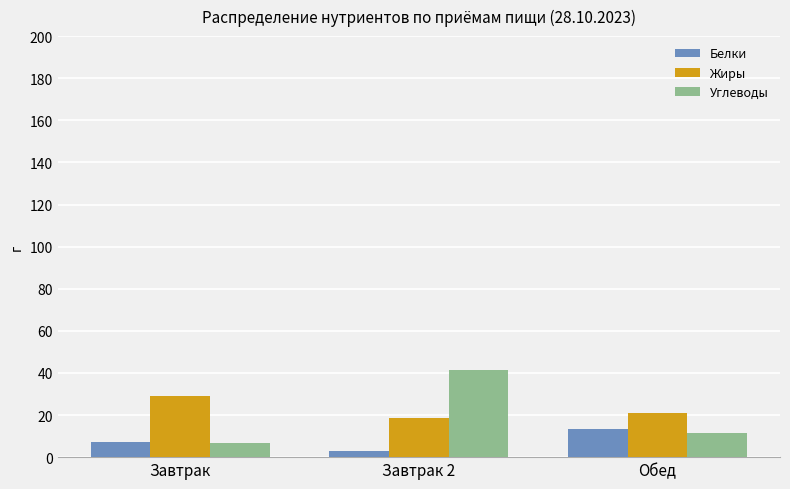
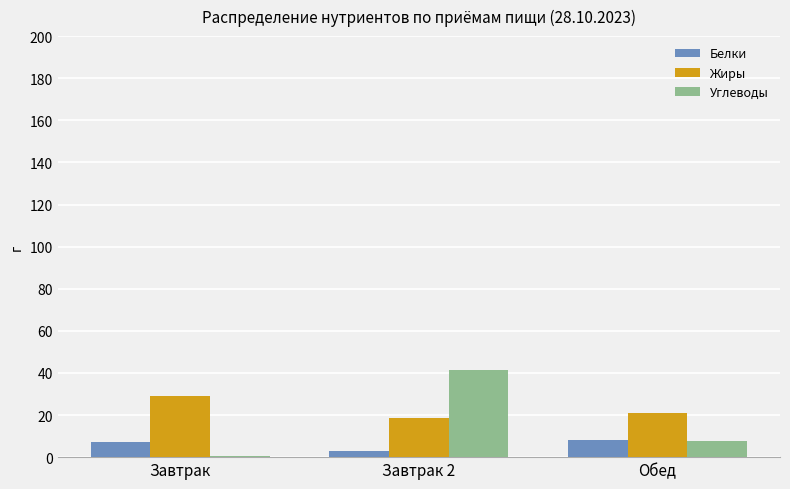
Углеводы, Завтрак: 7 -> 1
Белки, Обед: 13 -> 8
Углеводы, Обед: 12 -> 8
